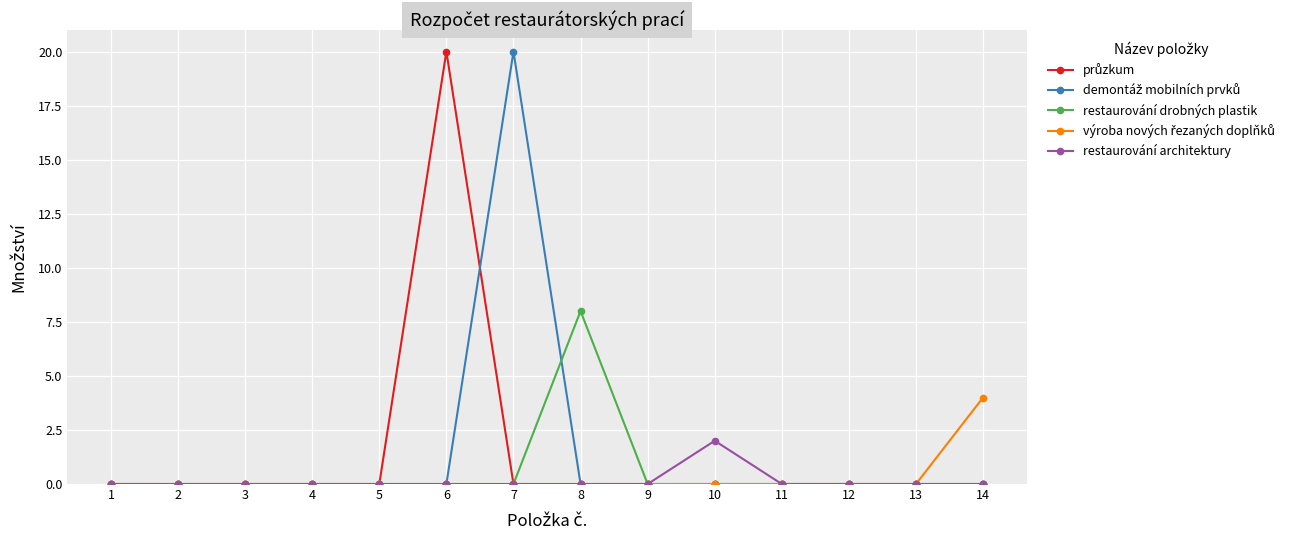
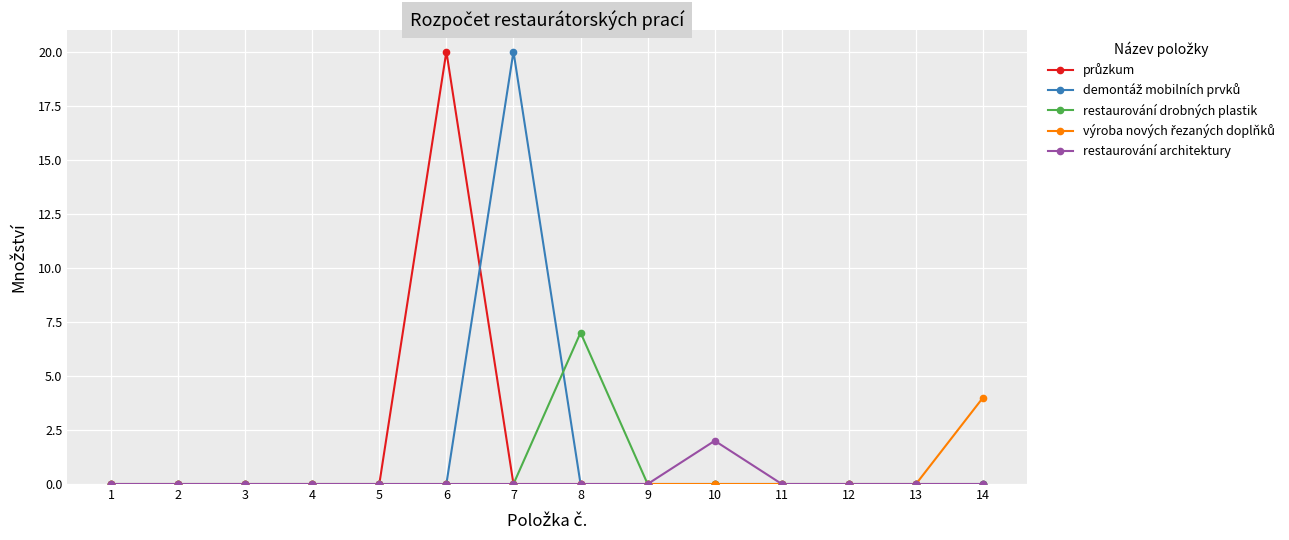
restaurování drobných plastik, 8: 8 -> 7
